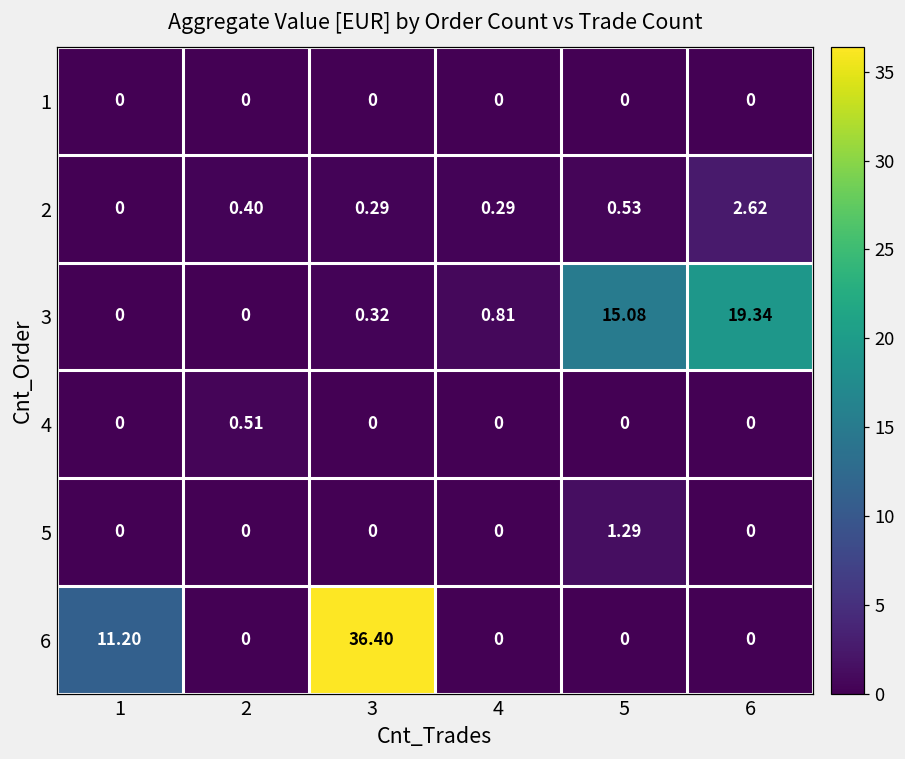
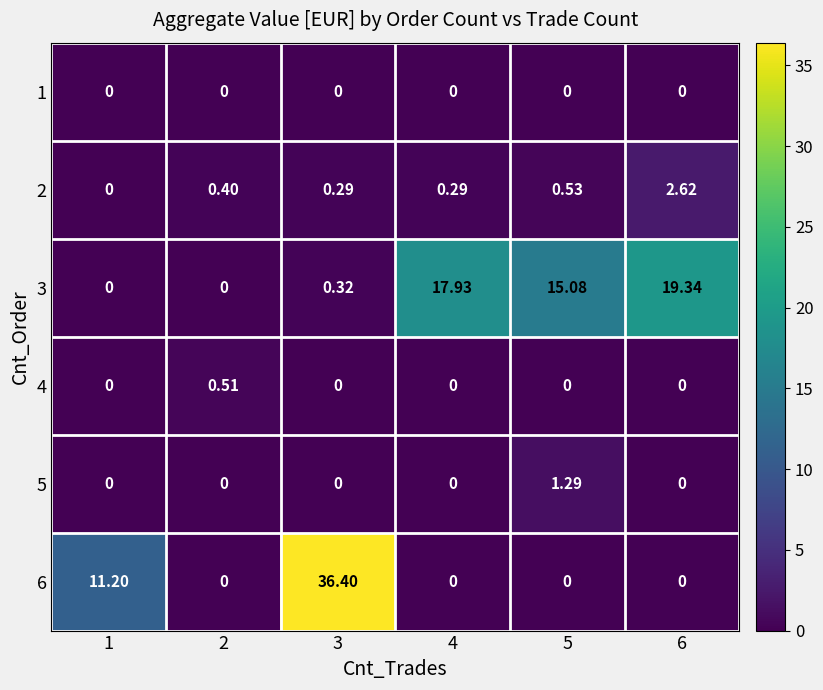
3, 4: 0.81 -> 17.93
